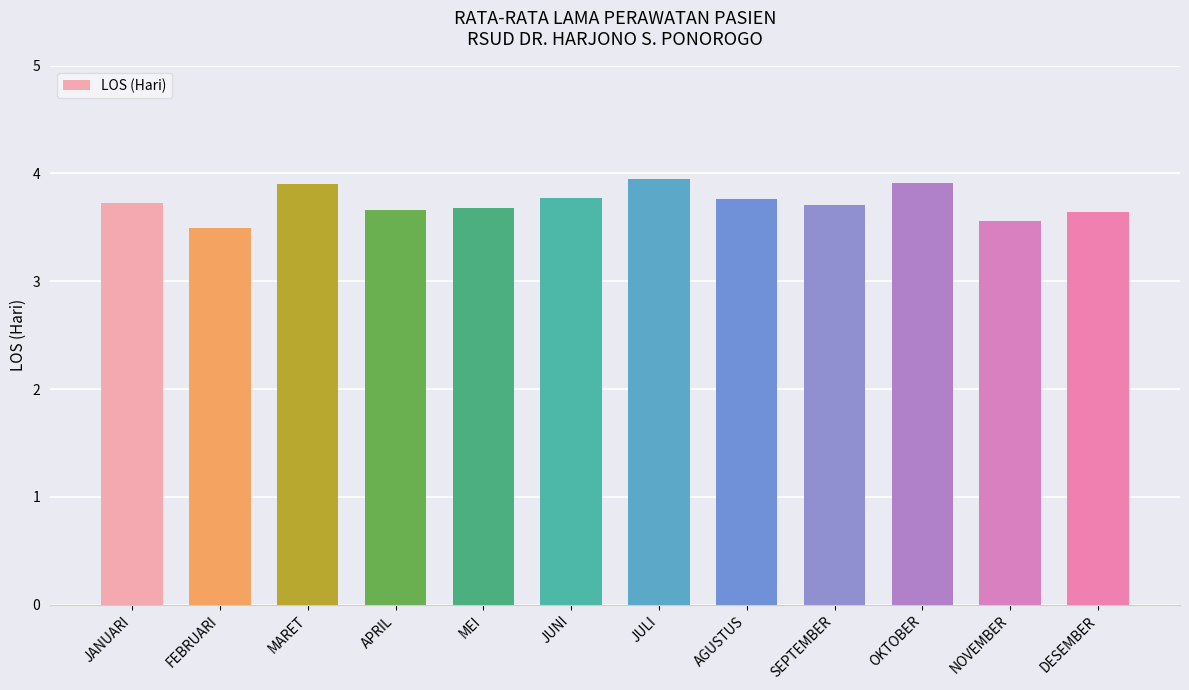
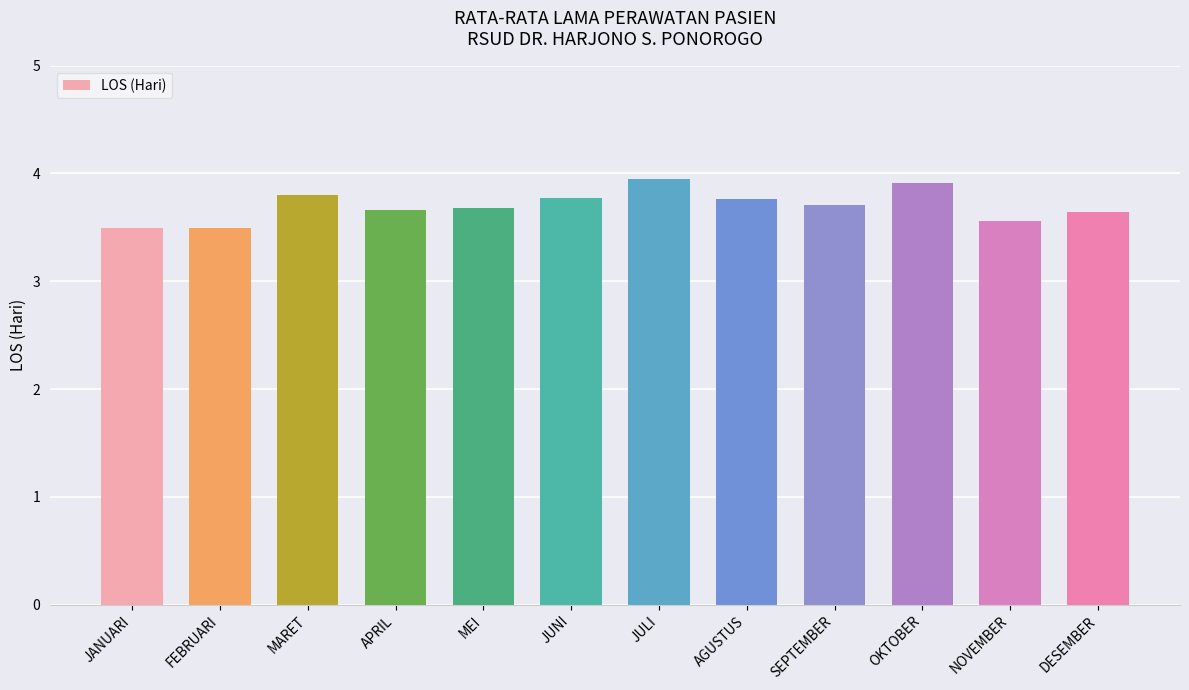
JANUARI: 3.73 -> 3.49
MARET: 3.9 -> 3.8
